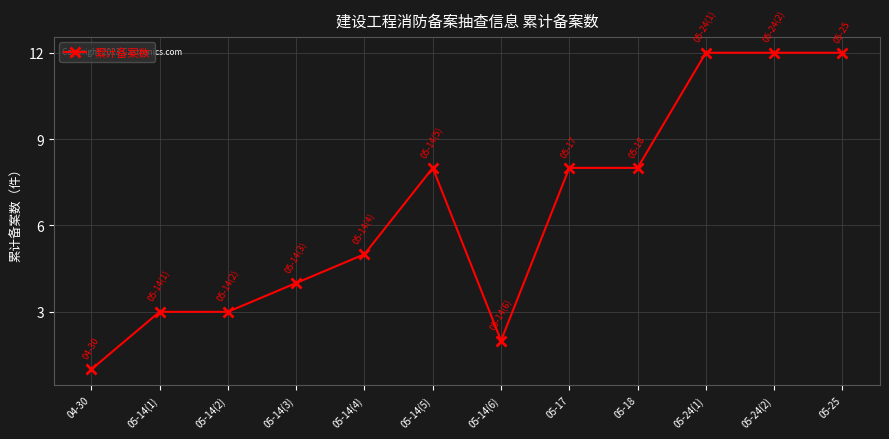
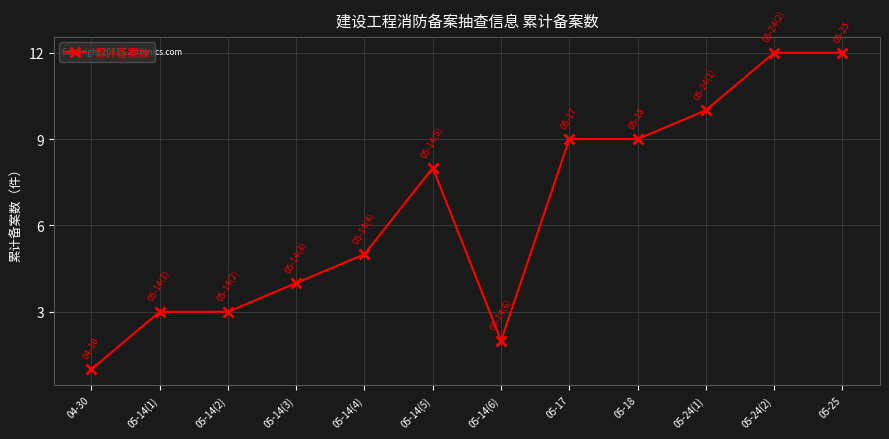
05-17: 8 -> 9
05-18: 8 -> 9
05-24(1): 12 -> 10
